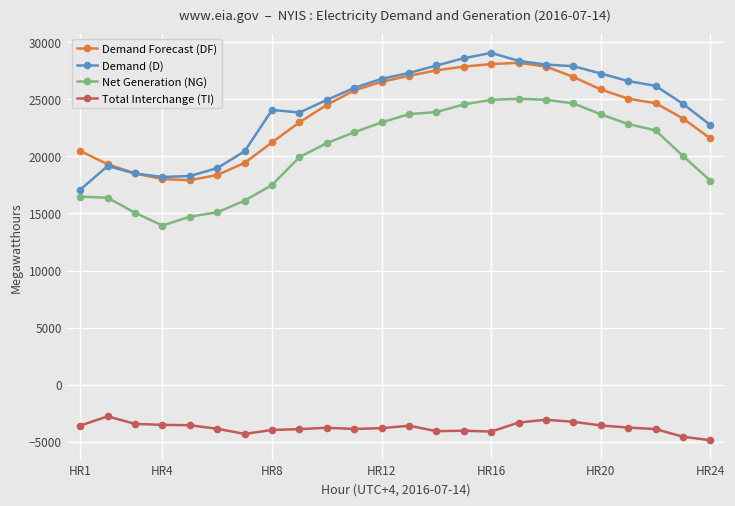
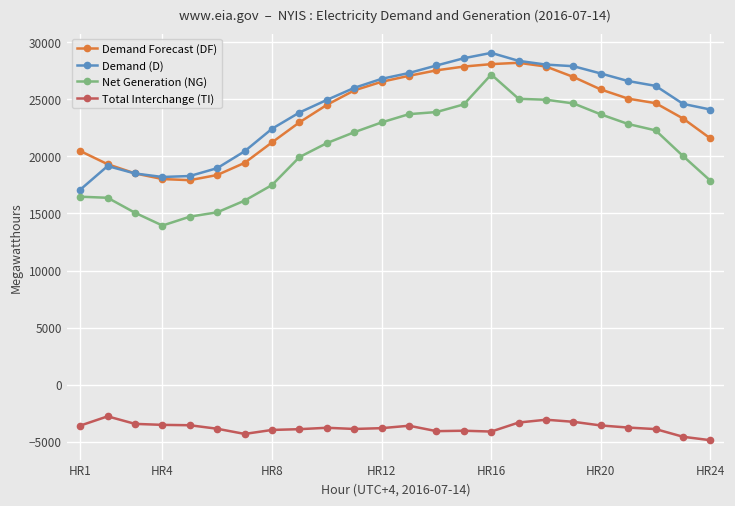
Demand (D), HR8: 24100 -> 22400
Net Generation (NG), HR16: 25000 -> 27200
Demand (D), HR24: 22700 -> 24100
